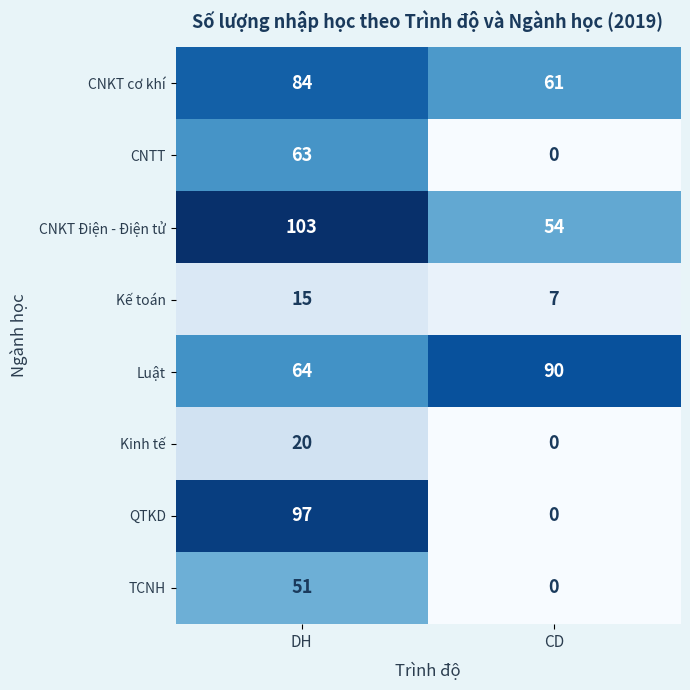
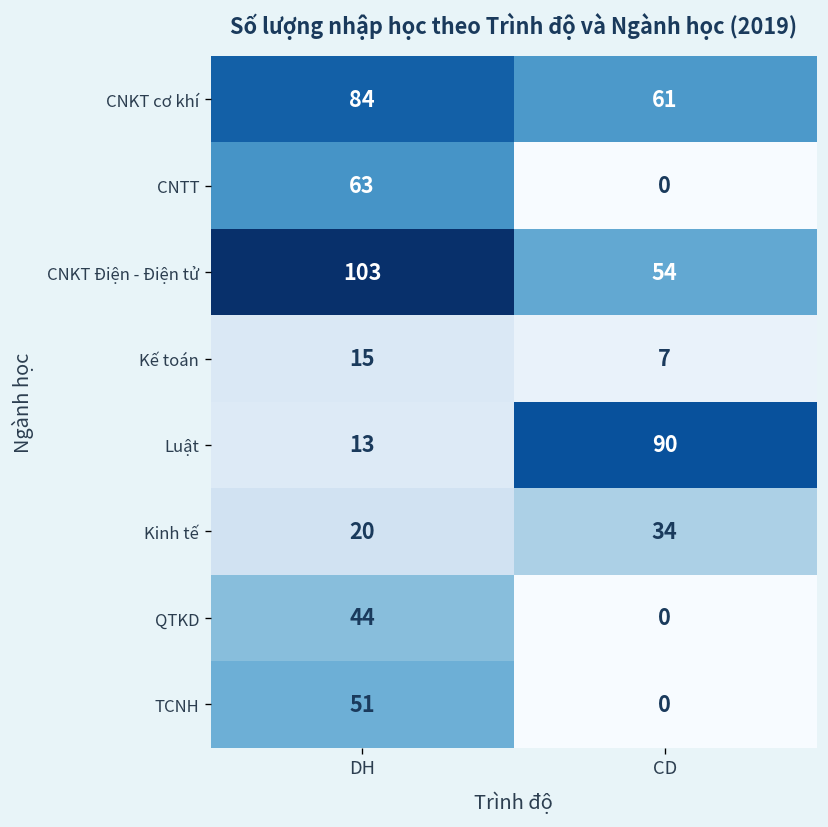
Luật, DH: 64 -> 13
Kinh tế, CD: 0 -> 34
QTKD, DH: 97 -> 44
